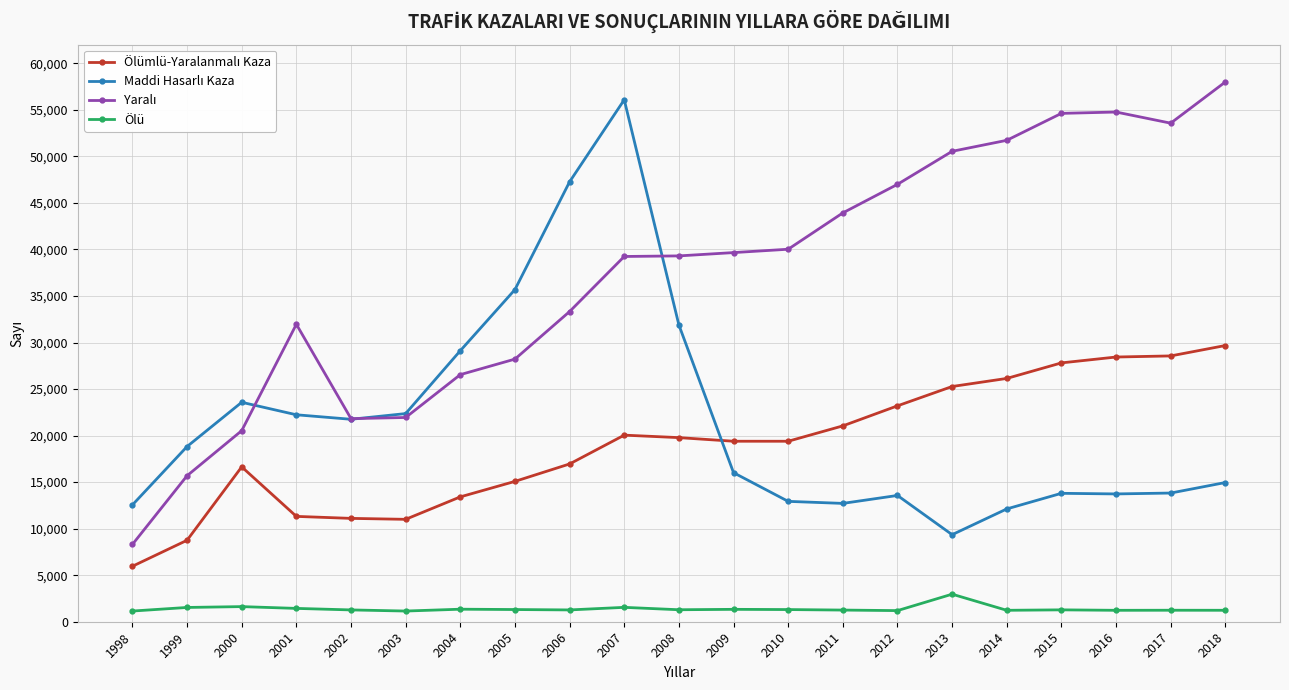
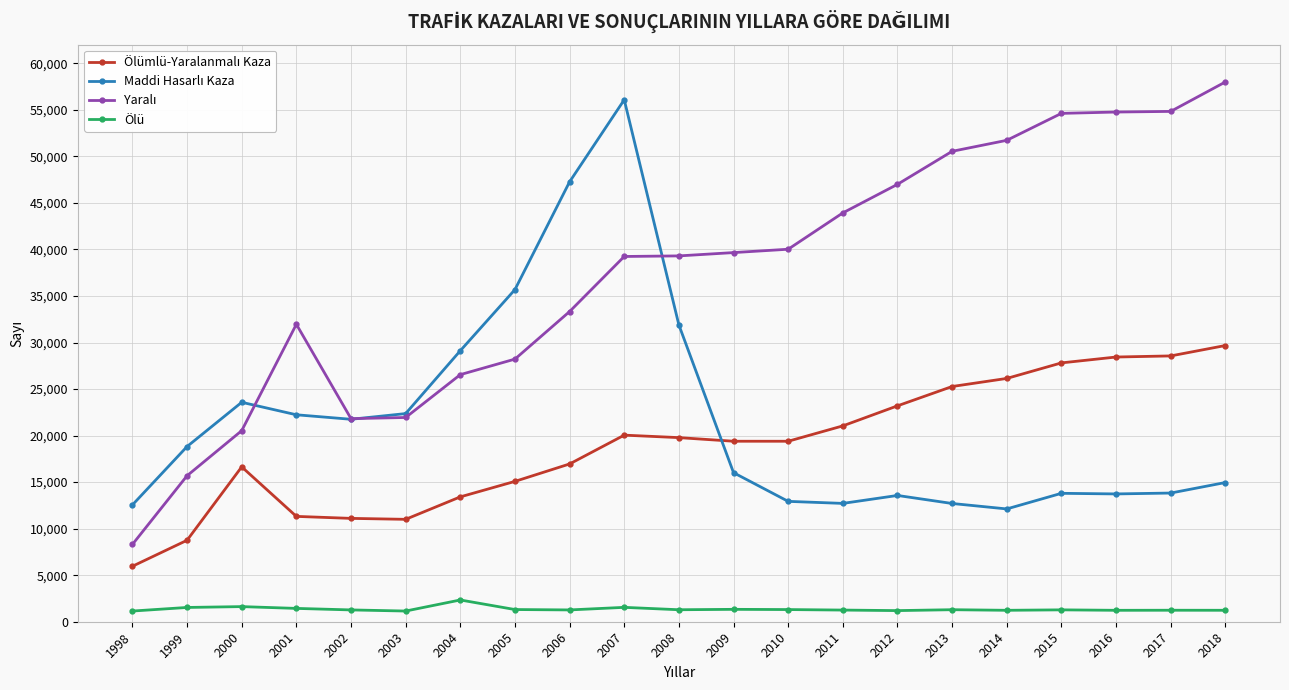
Ölü, 2004: 1,000 -> 2,000
Maddi Hasarlı Kaza, 2013: 9,000 -> 13,000
Ölü, 2013: 3,000 -> 1,000
Yaralı, 2017: 54,000 -> 55,000
